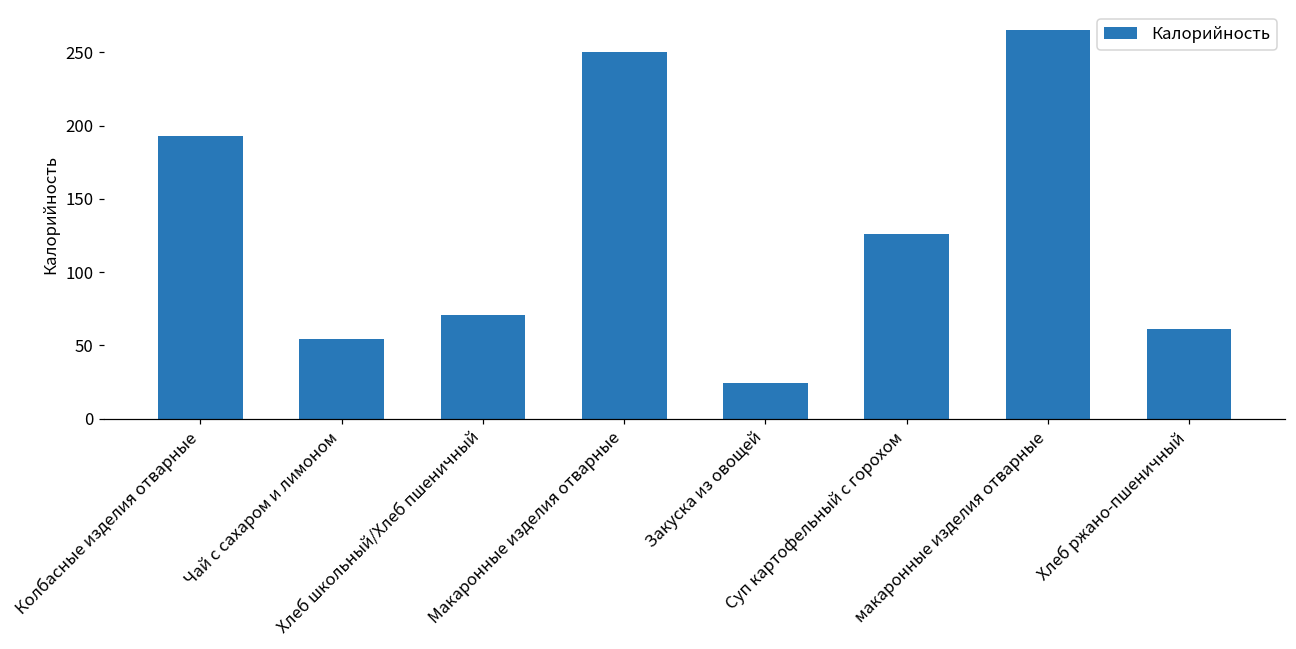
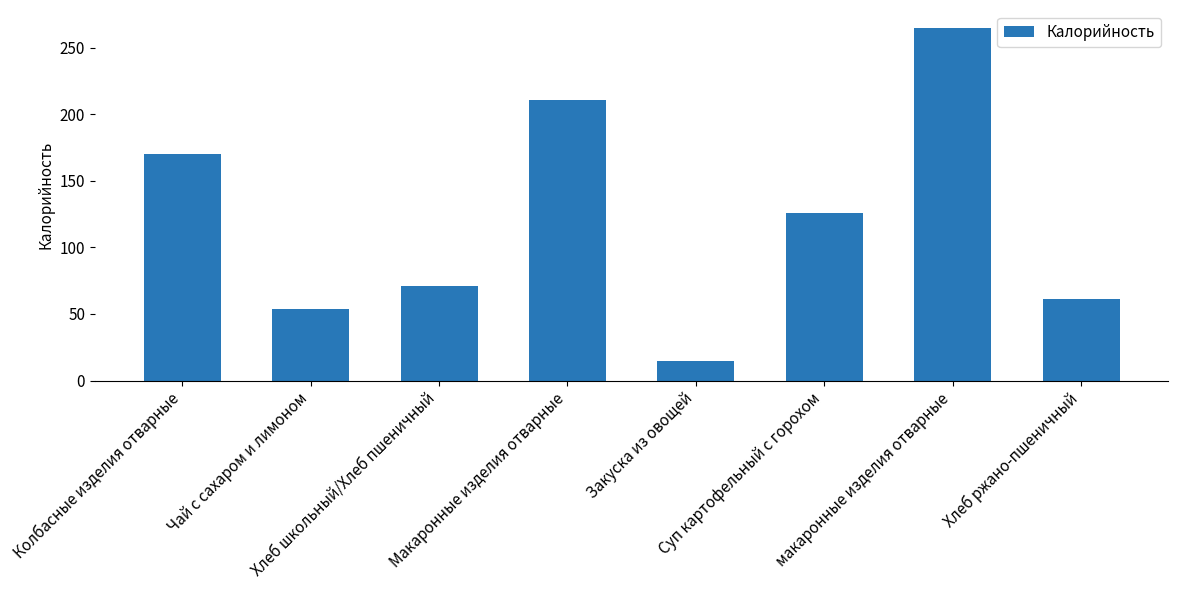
Колбасные изделия отварные: 193 -> 170
Макаронные изделия отварные: 250 -> 211
Закуска из овощей: 24 -> 15
